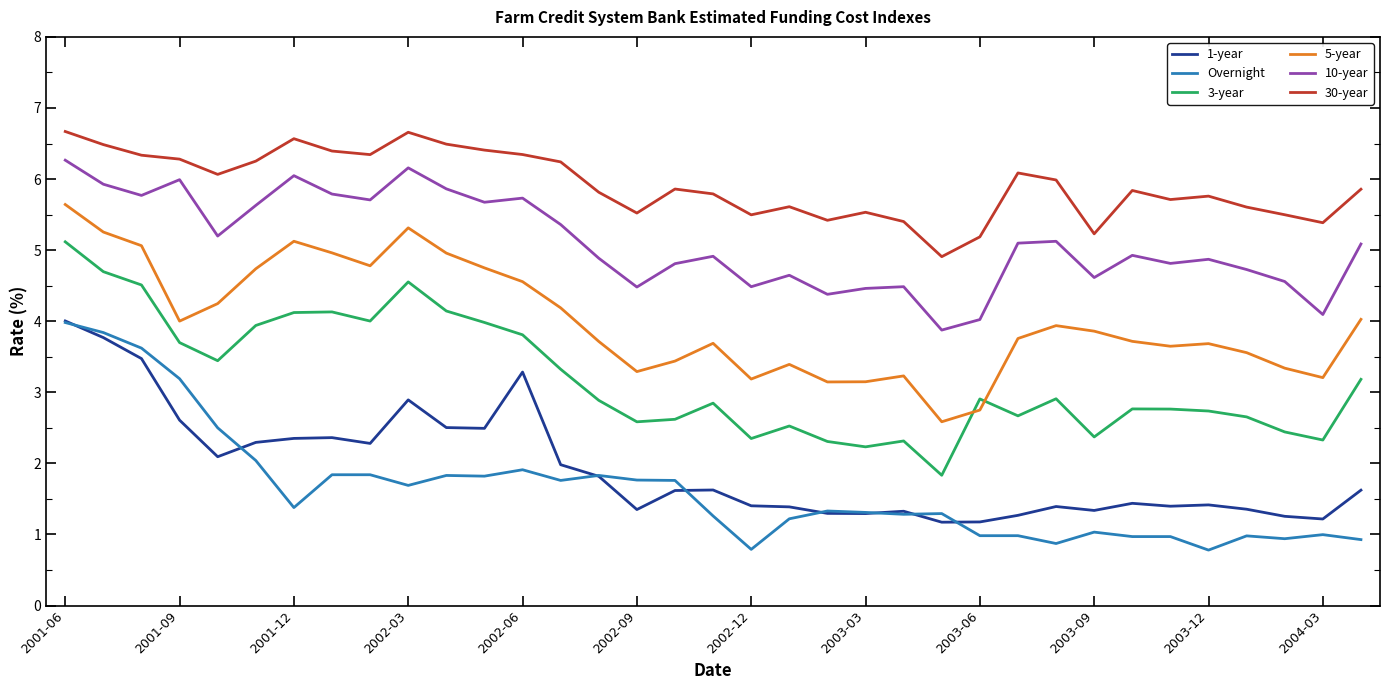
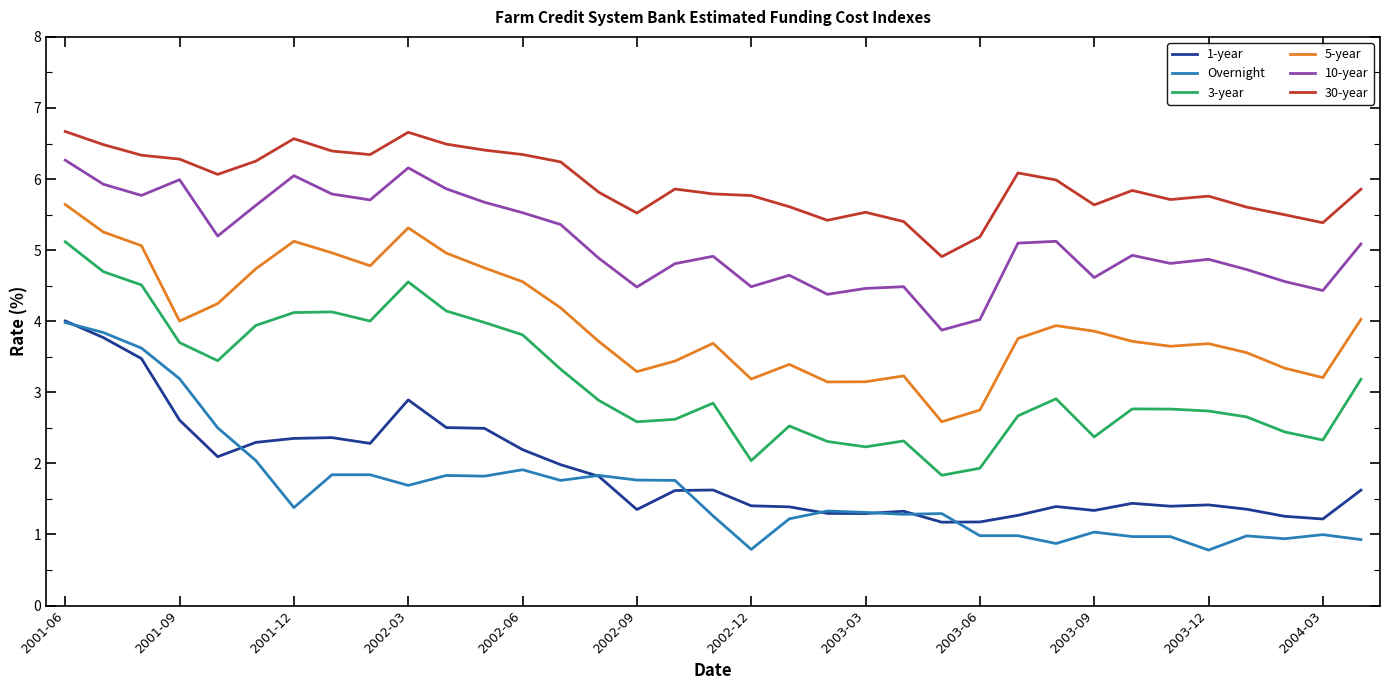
1-year, 2002-06: 3.3 -> 2.2
10-year, 2002-06: 5.7 -> 5.5
3-year, 2002-12: 2.3 -> 2.0
30-year, 2002-12: 5.5 -> 5.8
3-year, 2003-06: 2.9 -> 1.9
30-year, 2003-09: 5.2 -> 5.6
10-year, 2004-03: 4.1 -> 4.4
